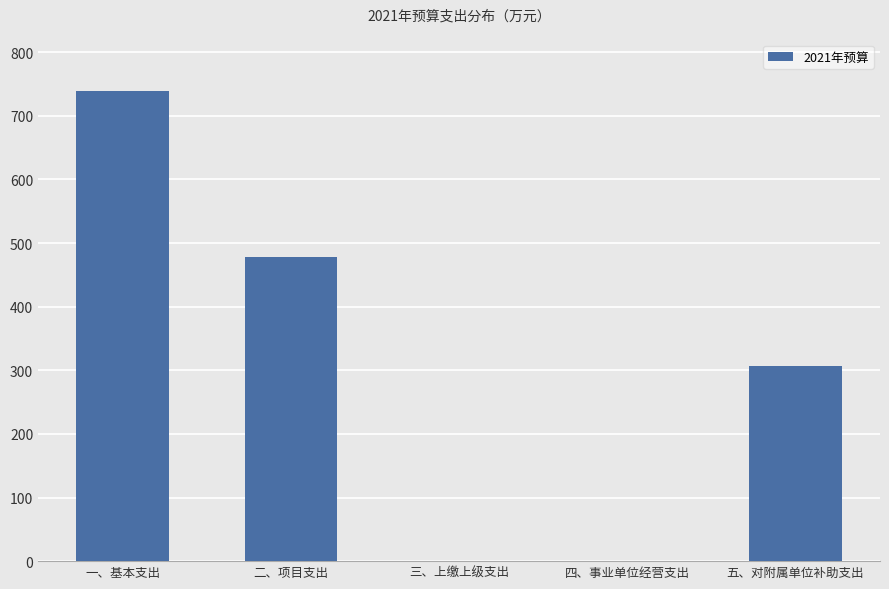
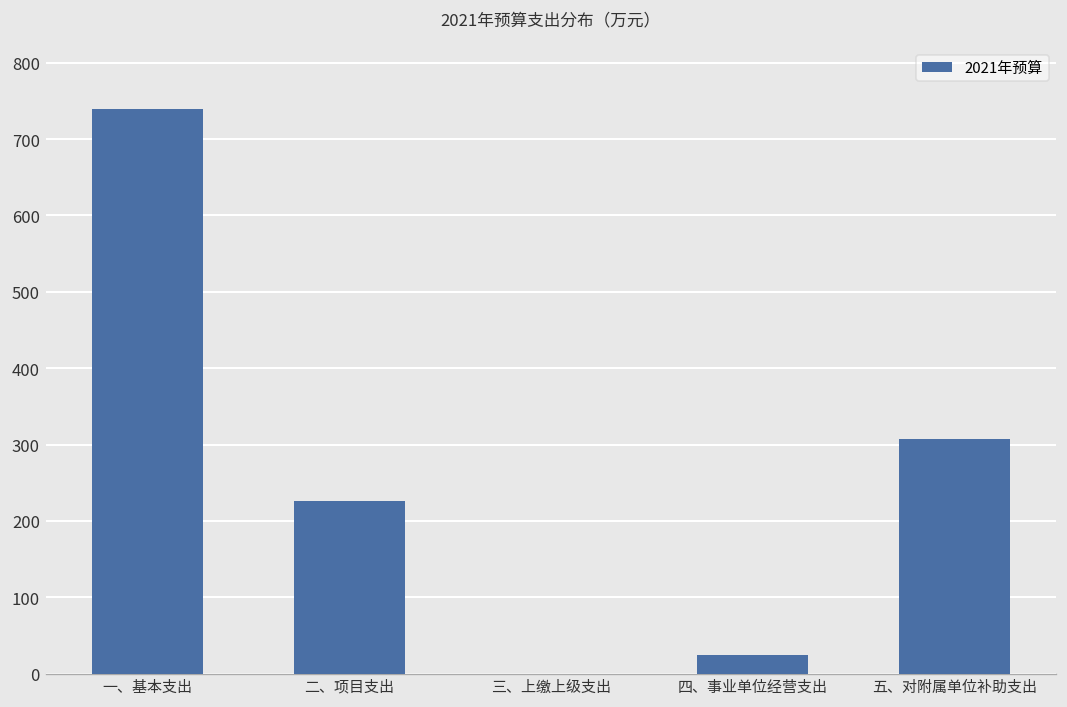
二、项目支出: 480 -> 230
四、事业单位经营支出: 0 -> 20
